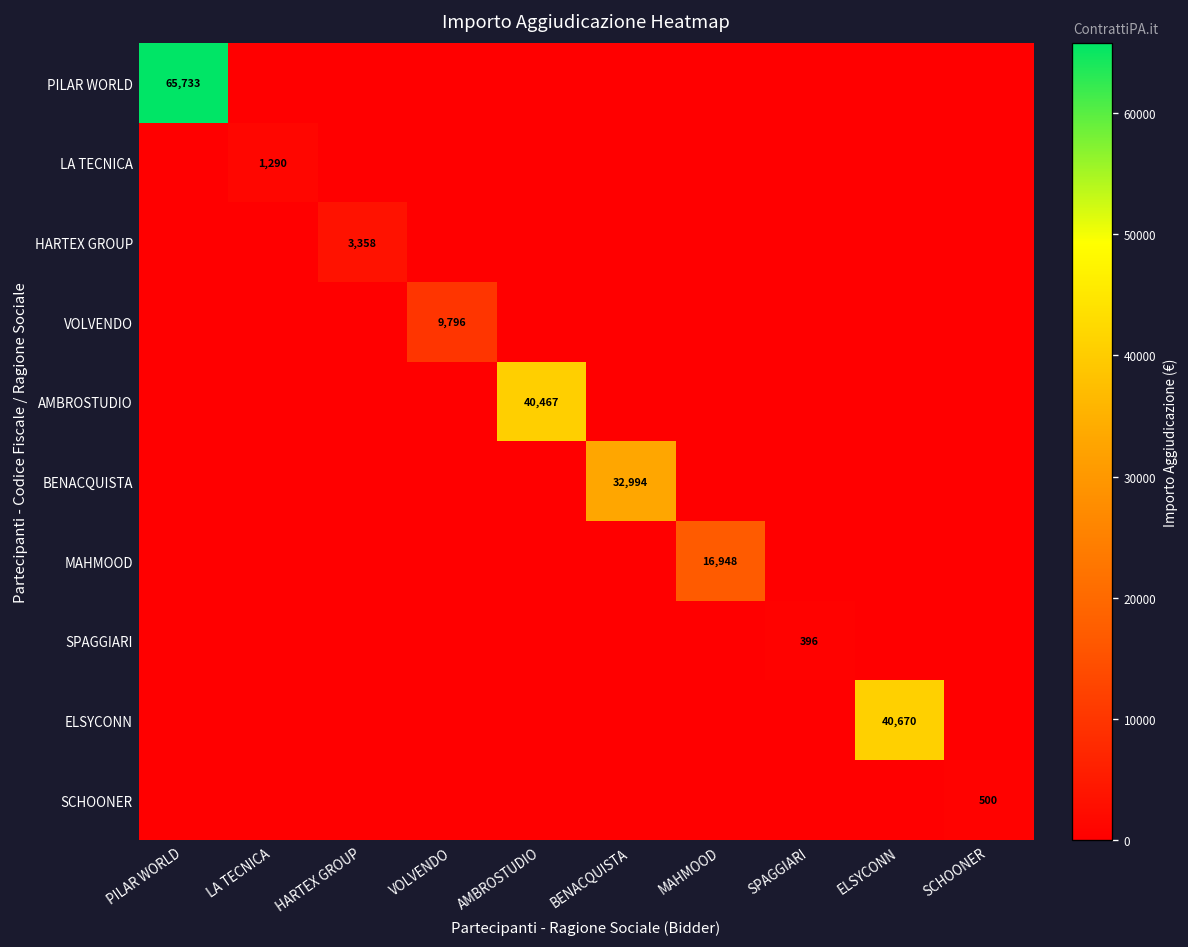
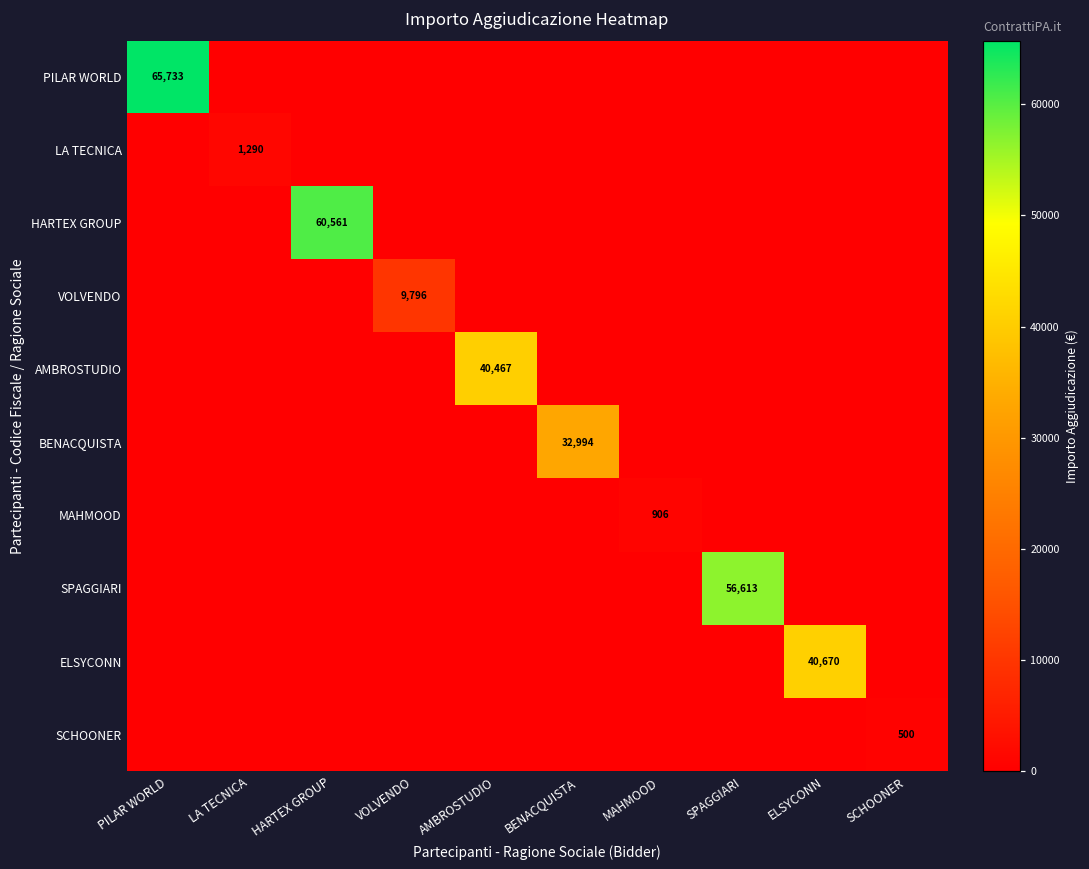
HARTEX GROUP, HARTEX GROUP: 3,358 -> 60,561
MAHMOOD, MAHMOOD: 16,948 -> 906
SPAGGIARI, SPAGGIARI: 396 -> 56,613
